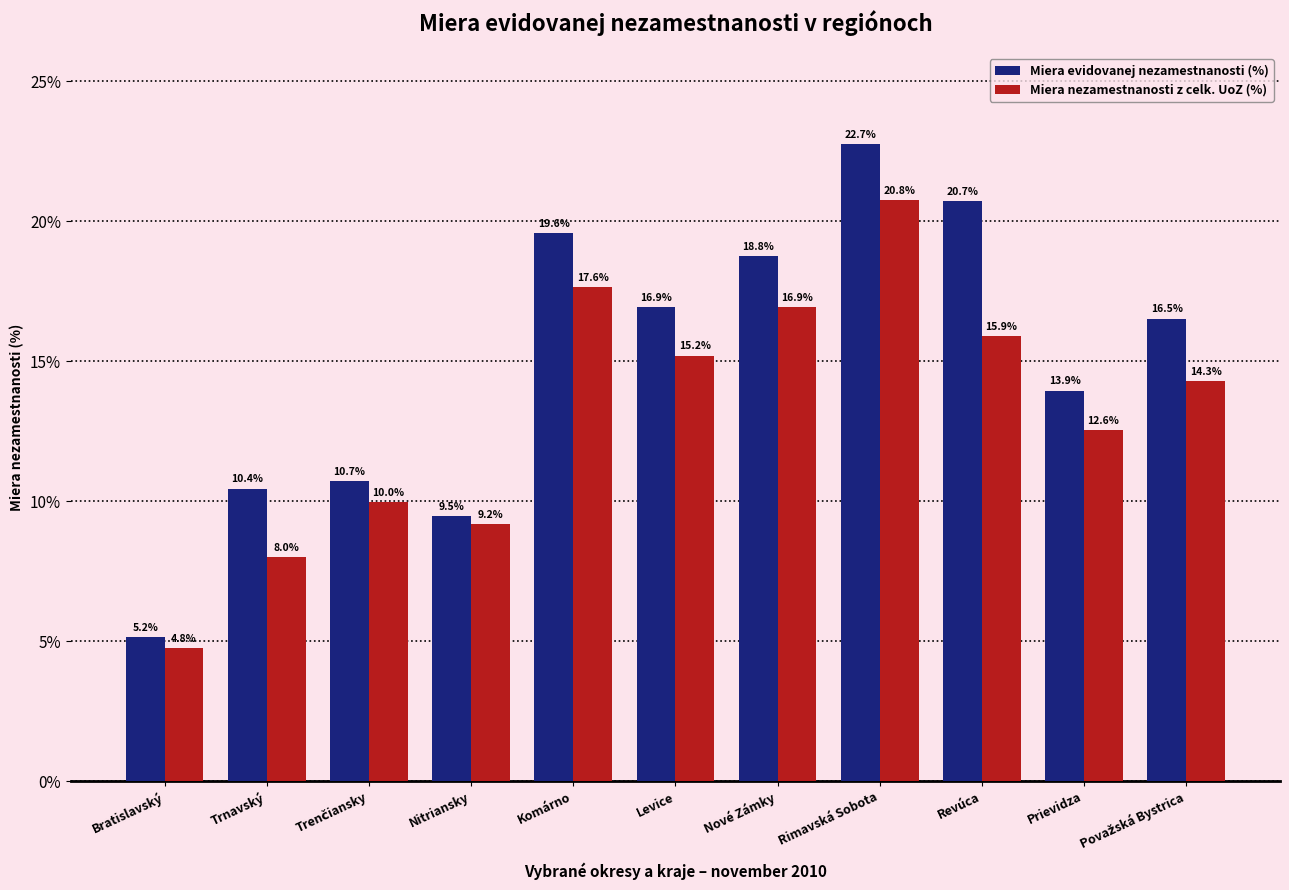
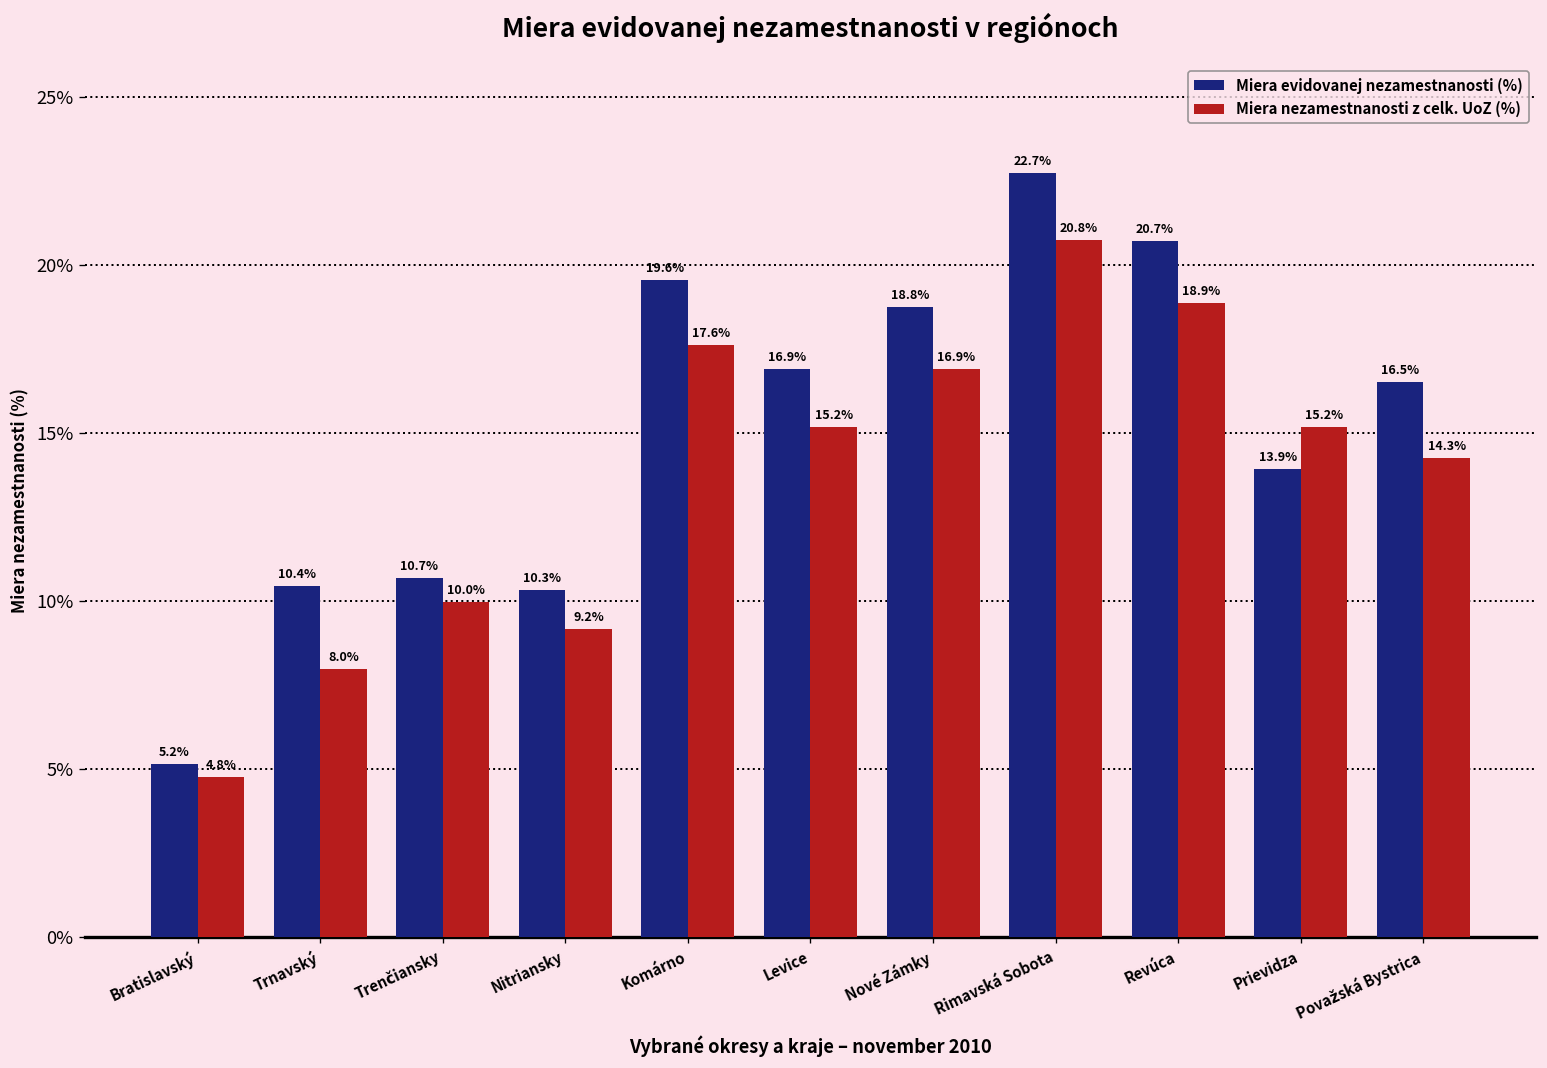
Miera evidovanej nezamestnanosti (%), Nitriansky: 9.5% -> 10.3%
Miera nezamestnanosti z celk. UoZ (%), Revúca: 15.9% -> 18.9%
Miera nezamestnanosti z celk. UoZ (%), Prievidza: 12.6% -> 15.2%
